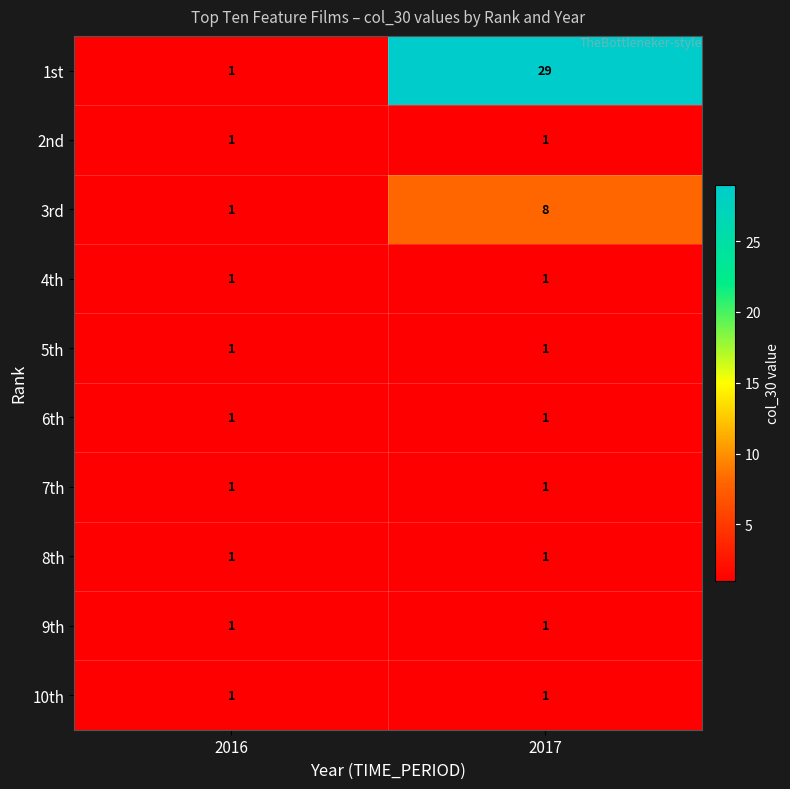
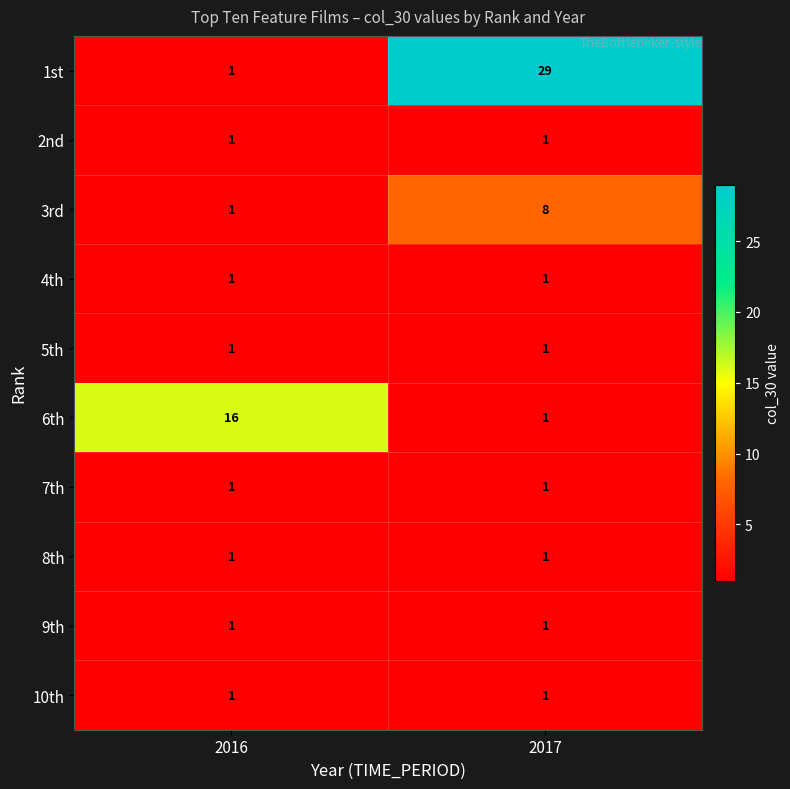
6th, 2016: 1 -> 16
